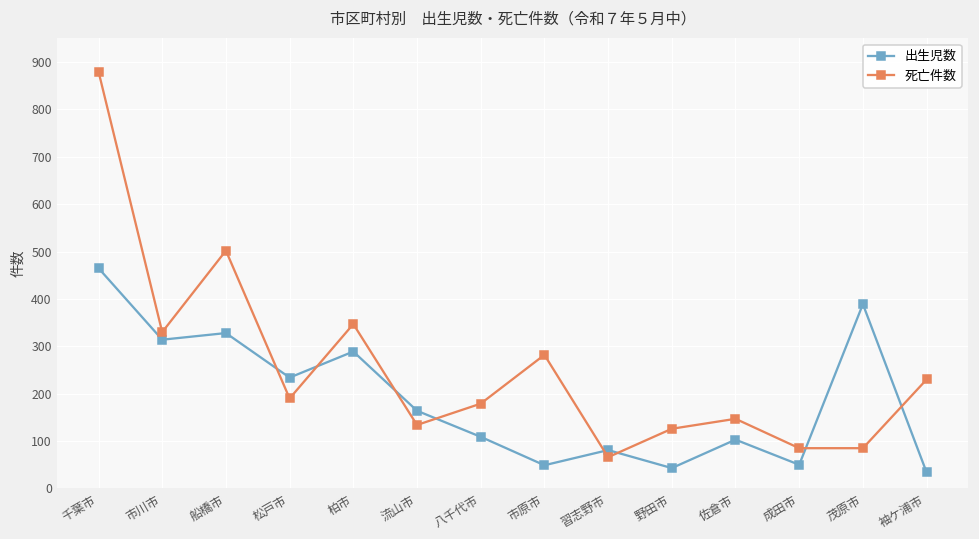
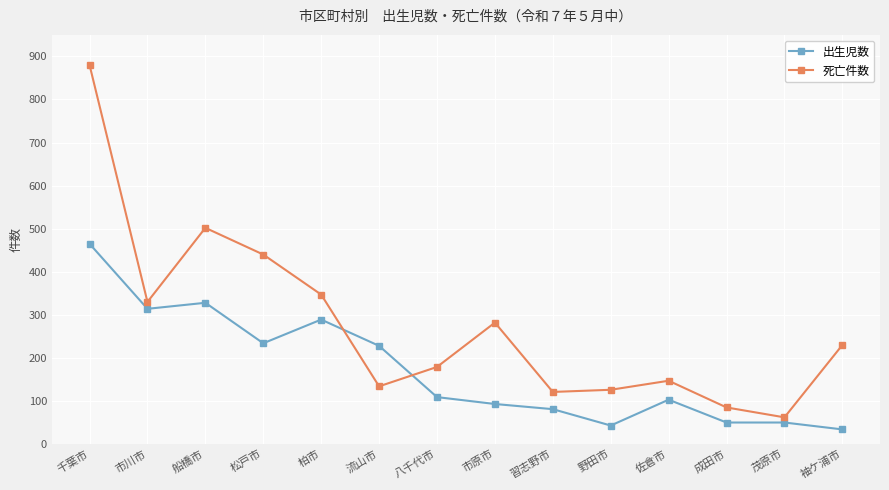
死亡件数, 松戸市: 190 -> 440
出生児数, 流山市: 160 -> 230
出生児数, 市原市: 50 -> 90
死亡件数, 習志野市: 70 -> 120
出生児数, 茂原市: 390 -> 50
死亡件数, 茂原市: 90 -> 60
